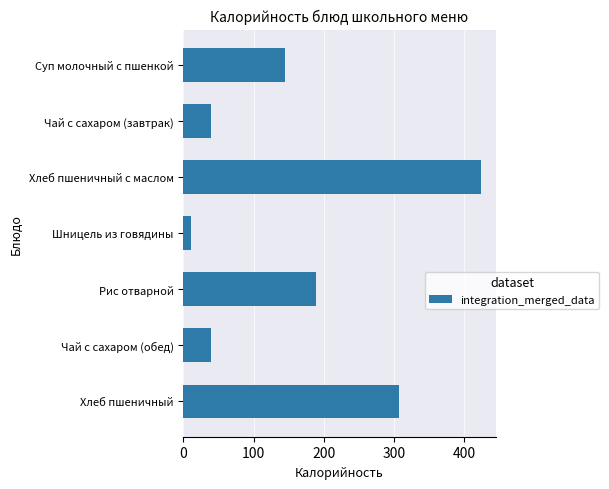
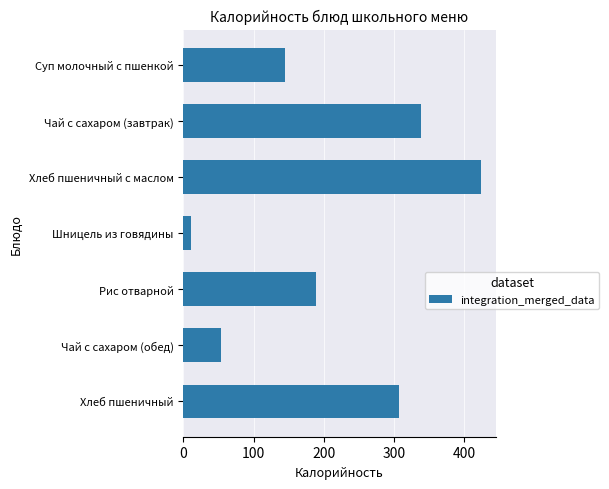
Чай с сахаром (завтрак): 40 -> 340
Чай с сахаром (обед): 40 -> 50
